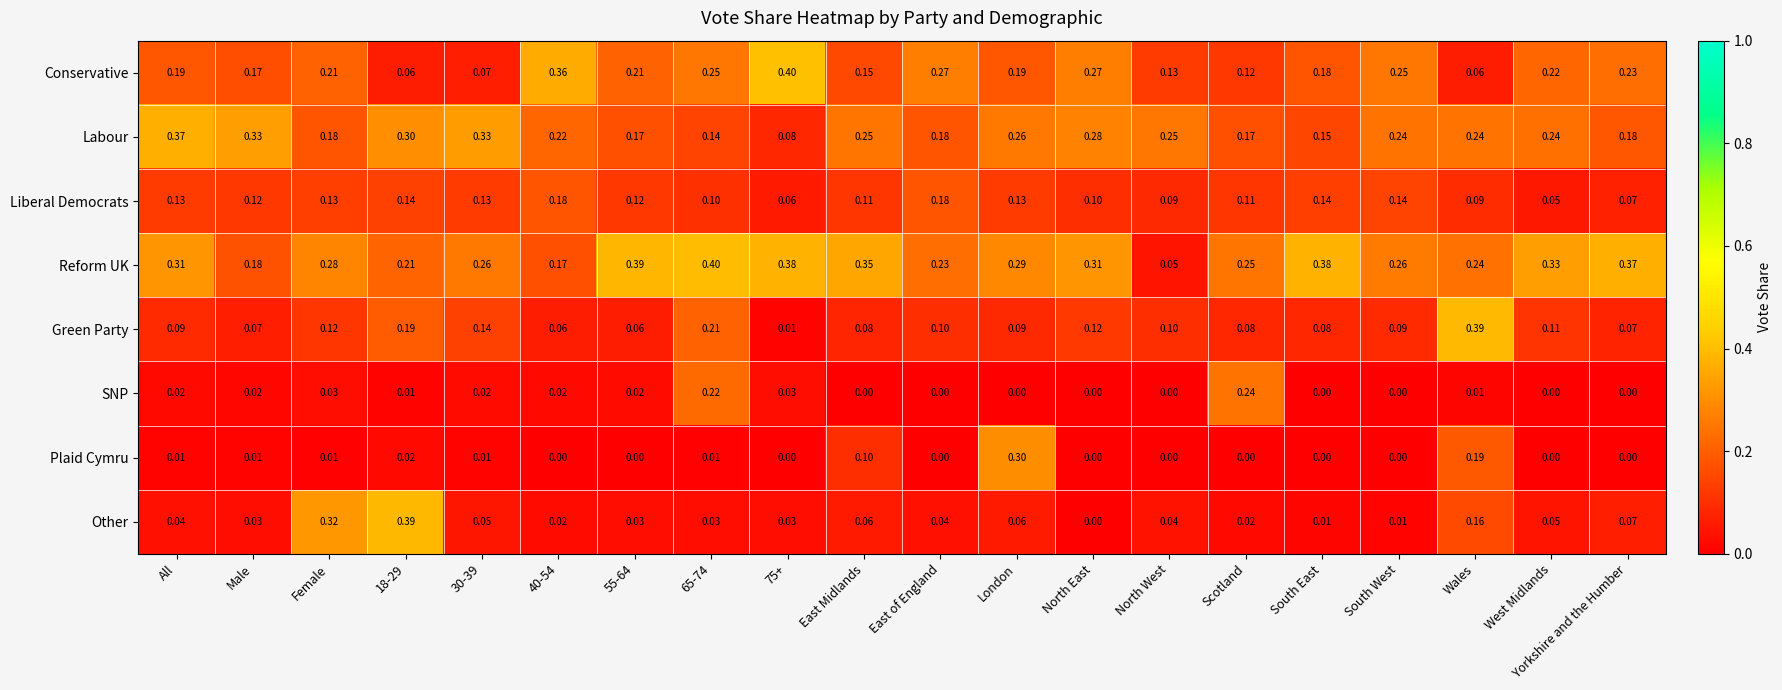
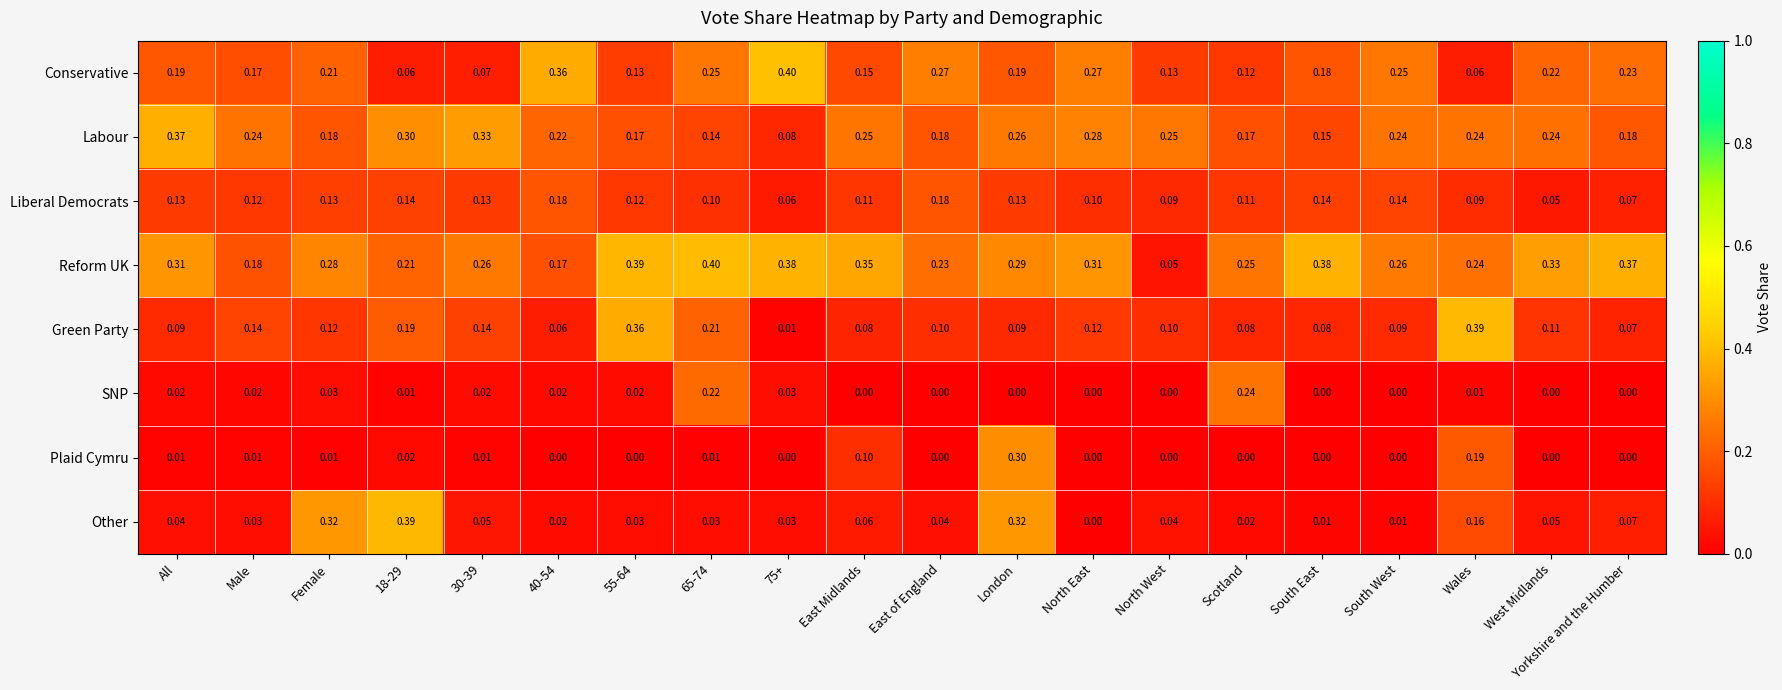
Conservative, 55-64: 0.21 -> 0.13
Labour, Male: 0.33 -> 0.24
Green Party, Male: 0.07 -> 0.14
Green Party, 55-64: 0.06 -> 0.36
Other, London: 0.06 -> 0.32
